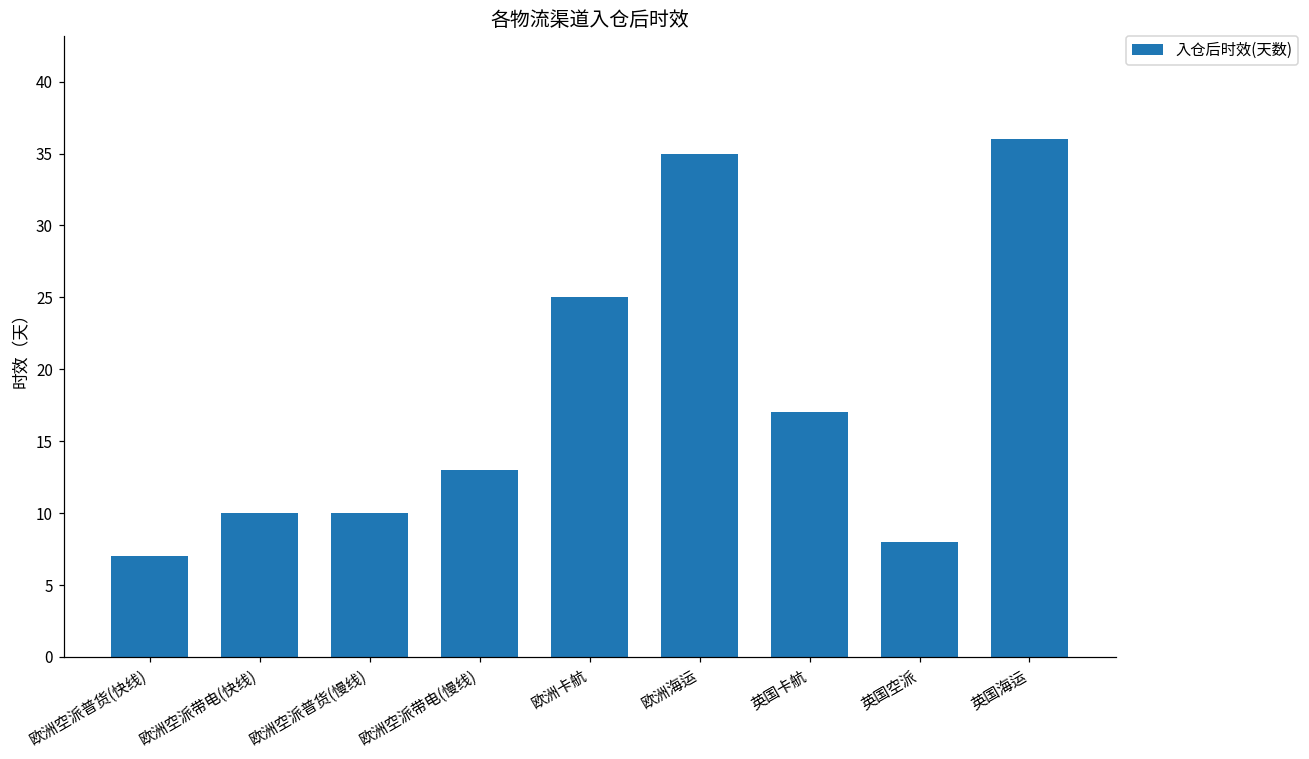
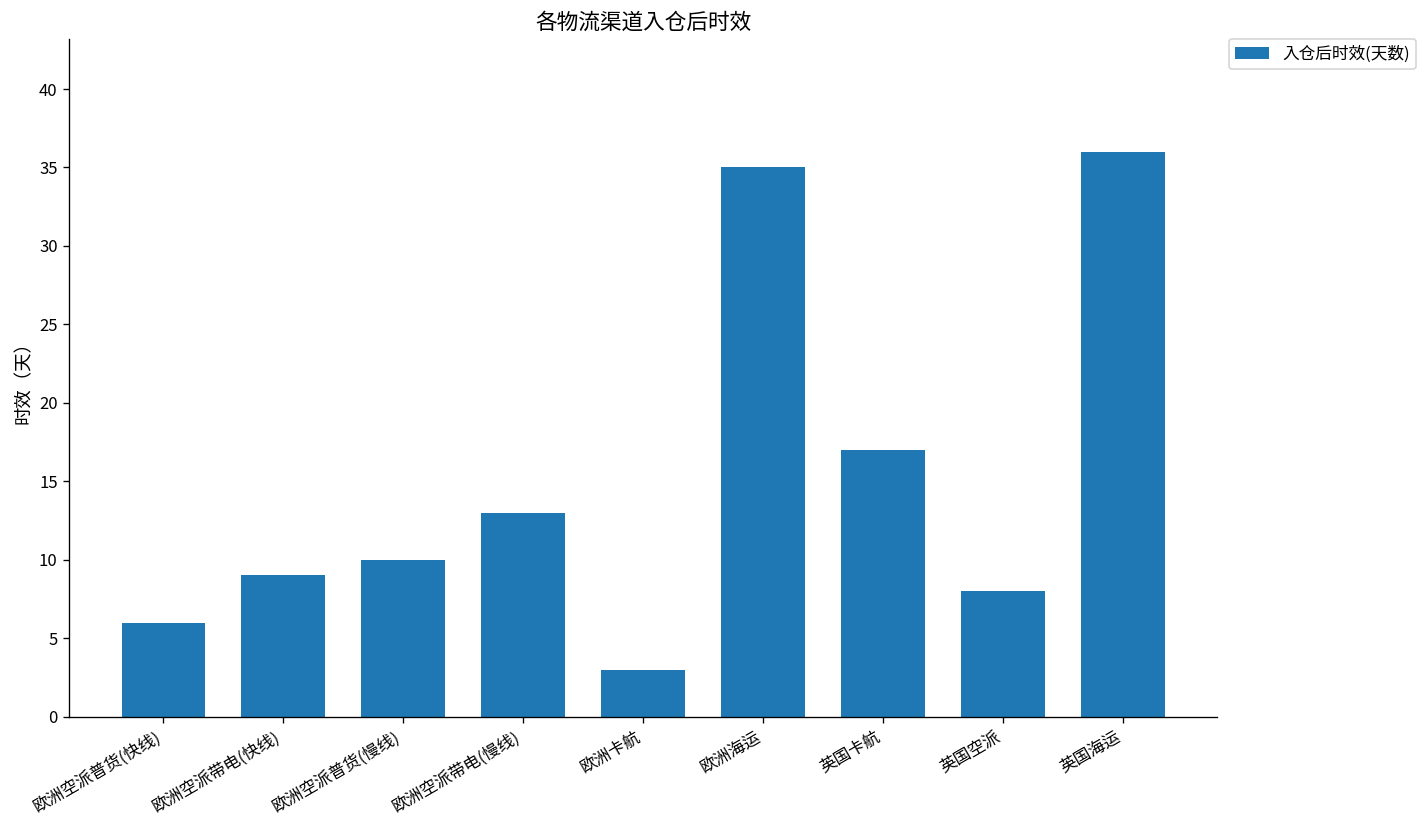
欧洲空派普货(快线): 7 -> 6
欧洲空派带电(快线): 10 -> 9
欧洲卡航: 25 -> 3
